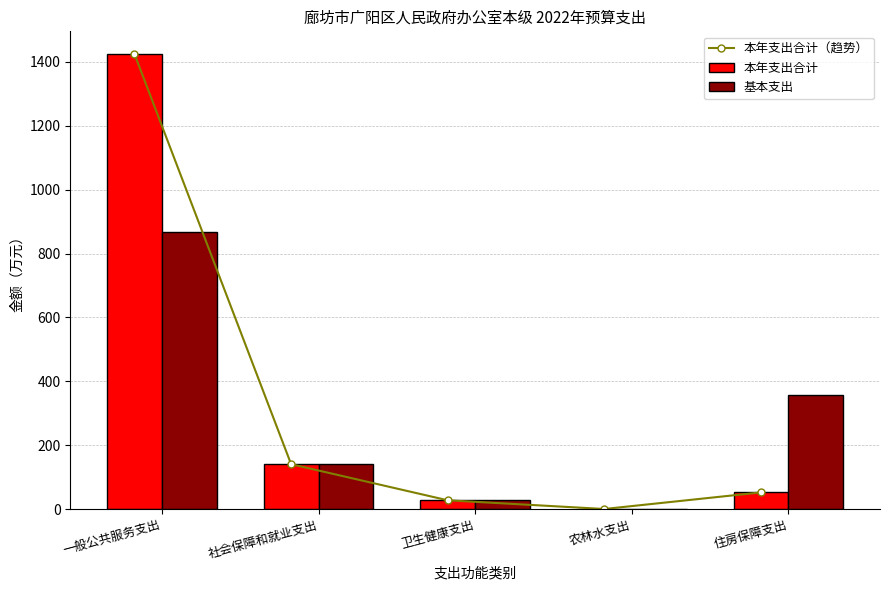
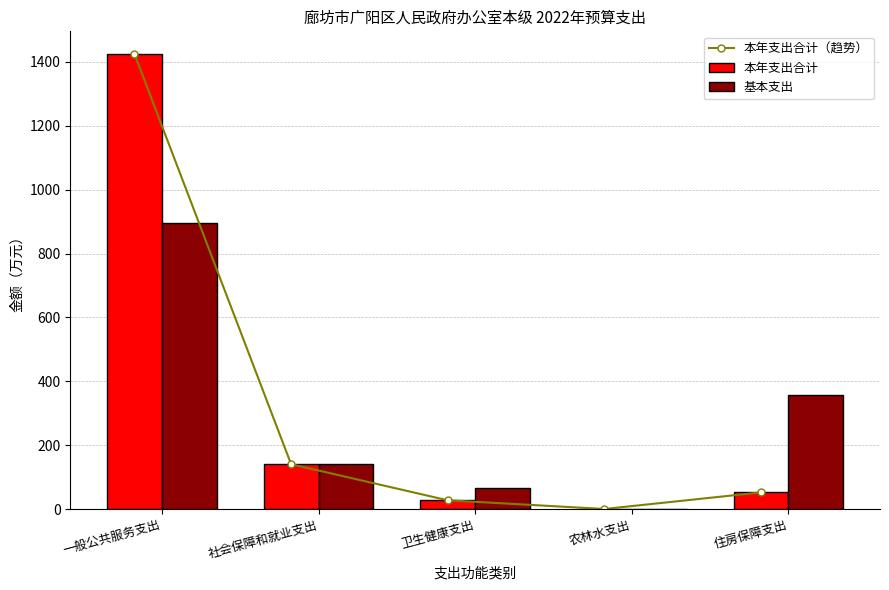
基本支出, 一般公共服务支出: 870 -> 890
基本支出, 卫生健康支出: 30 -> 60
